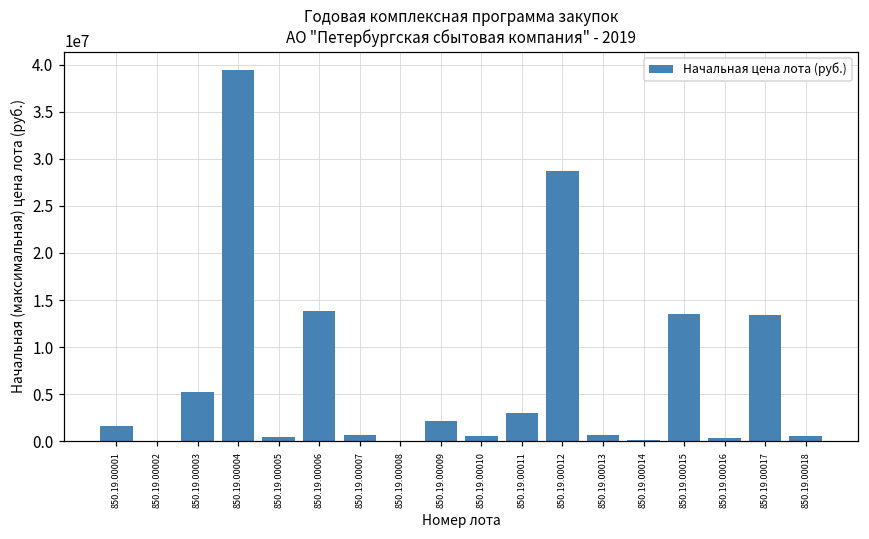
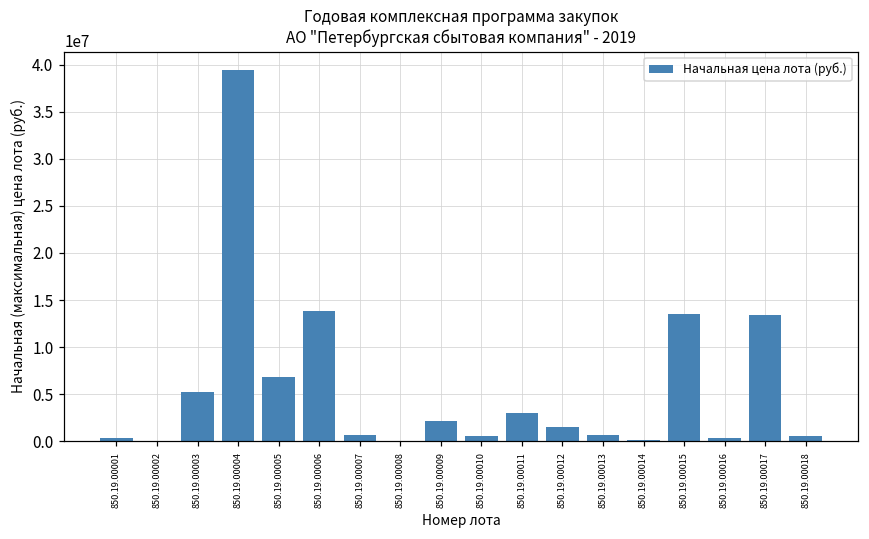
850.19.00001: 2000000 -> 0
850.19.00005: 0 -> 7000000
850.19.00012: 29000000 -> 2000000
